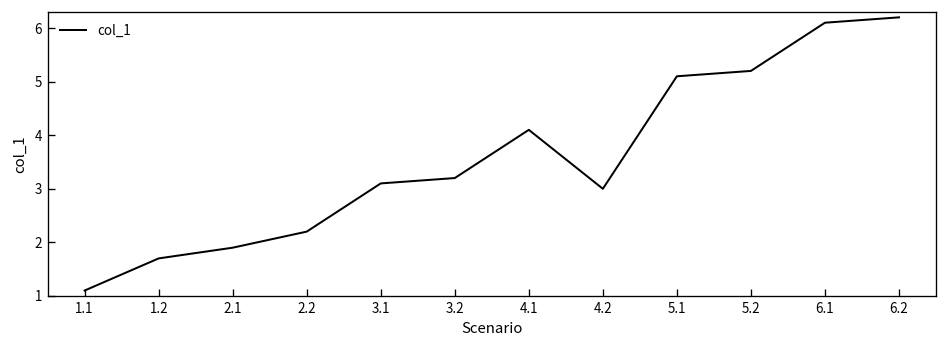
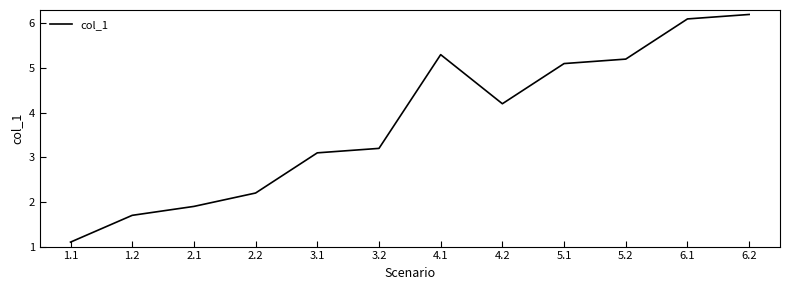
4.1: 4.1 -> 5.3
4.2: 3.0 -> 4.2
